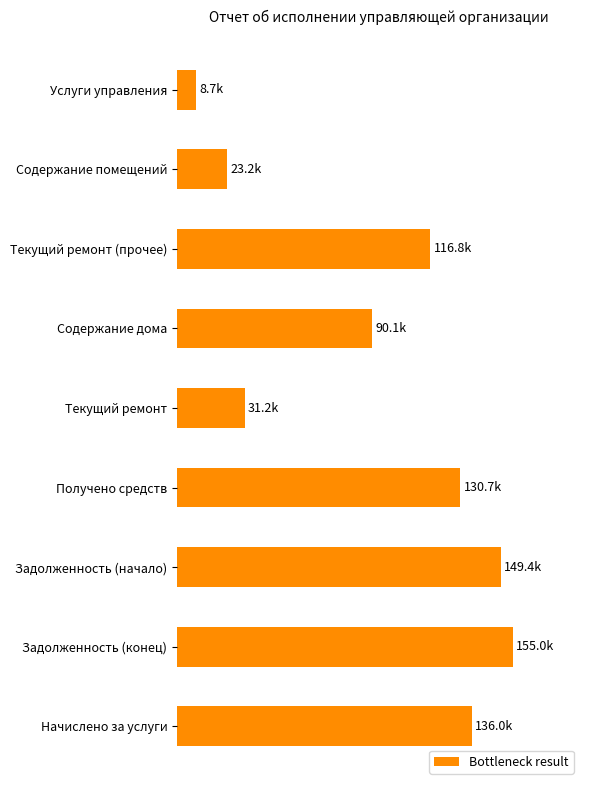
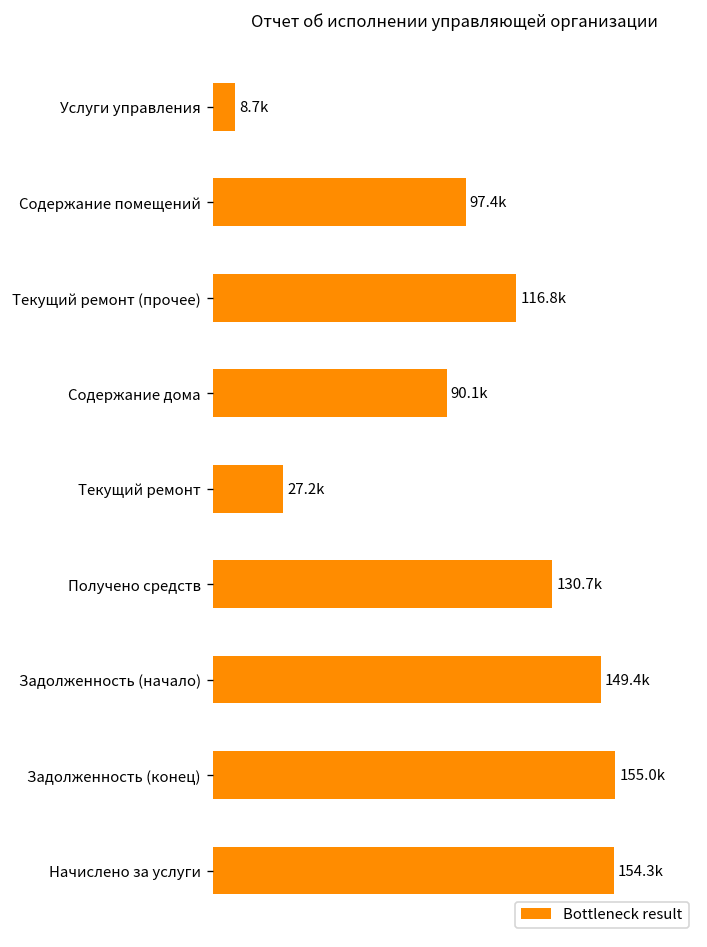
Содержание помещений: 23.2k -> 97.4k
Текущий ремонт: 31.2k -> 27.2k
Начислено за услуги: 136.0k -> 154.3k
